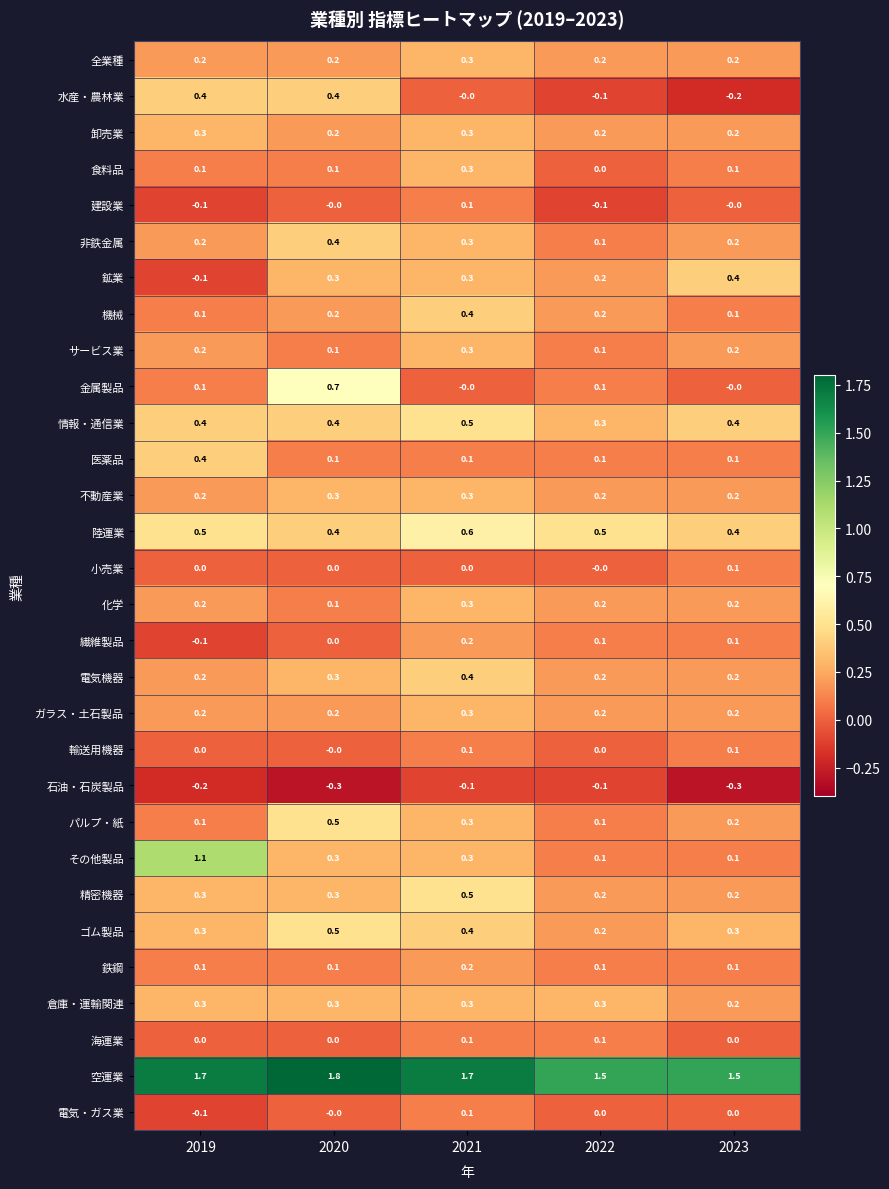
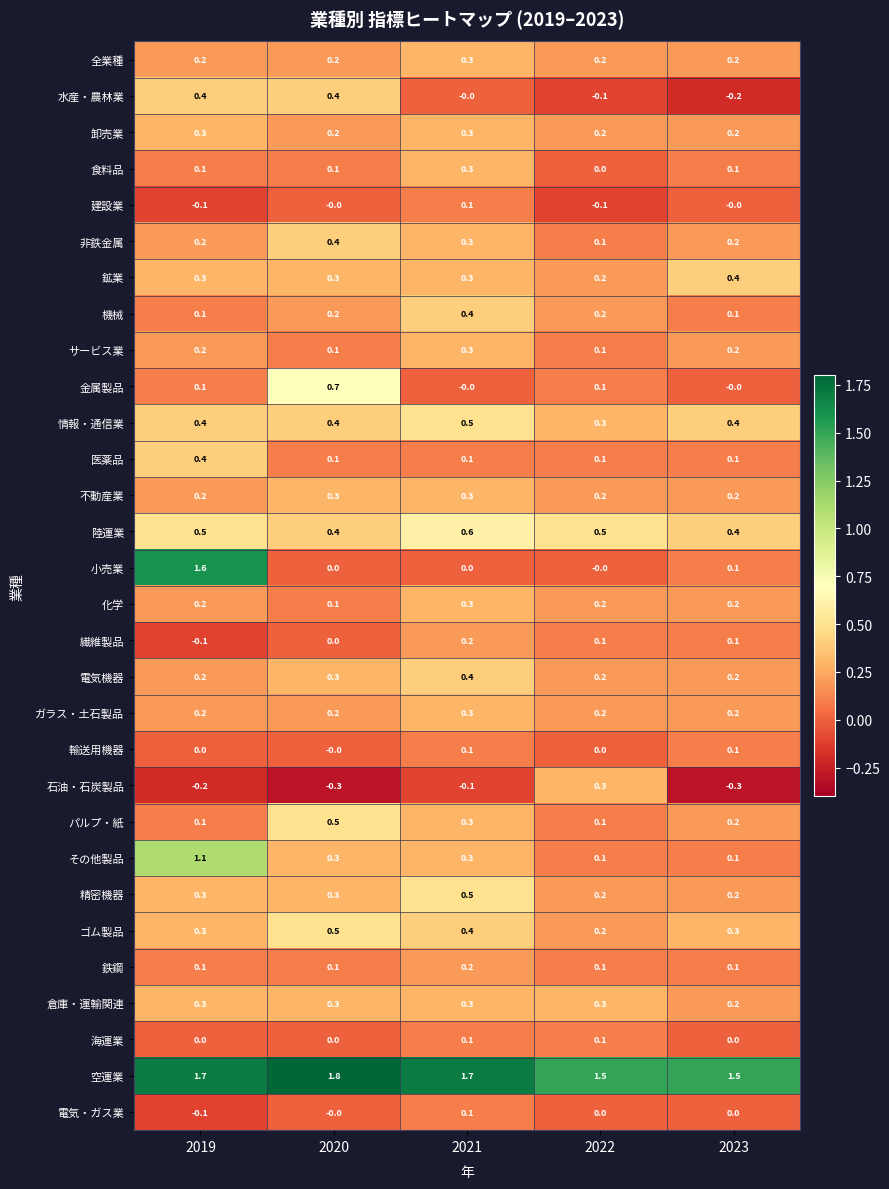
鉱業, 2019: -0.1 -> 0.3
小売業, 2019: 0.0 -> 1.6
石油・石炭製品, 2022: -0.1 -> 0.3
